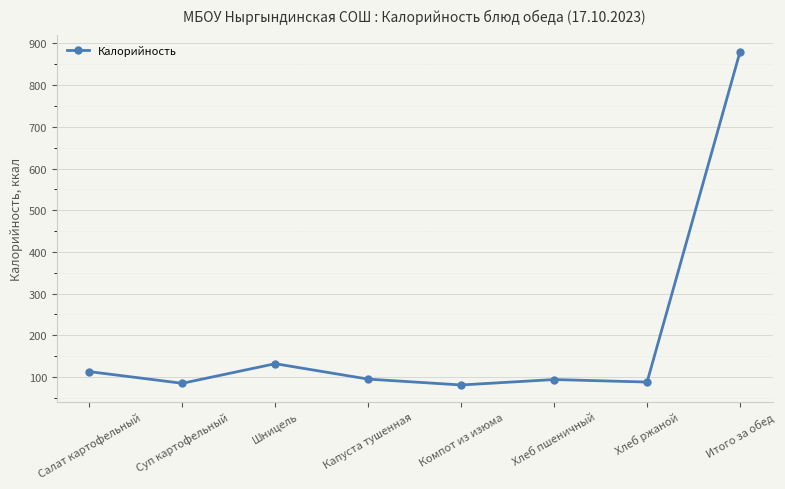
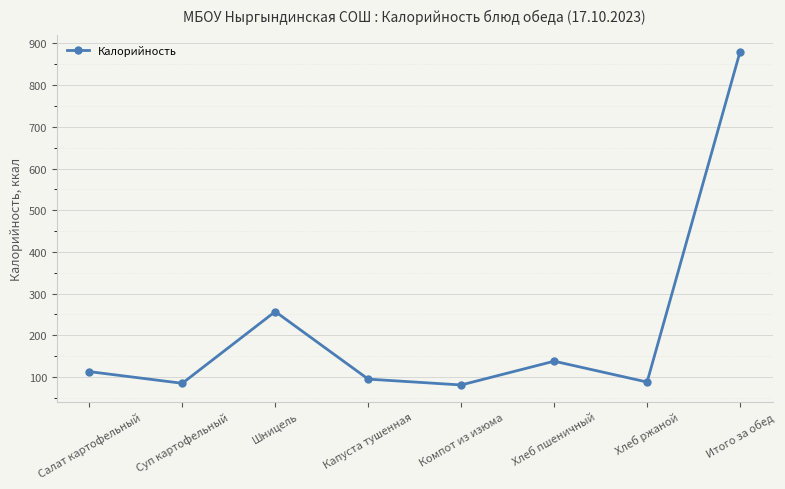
Шницель: 130 -> 260
Хлеб пшеничный: 90 -> 140
